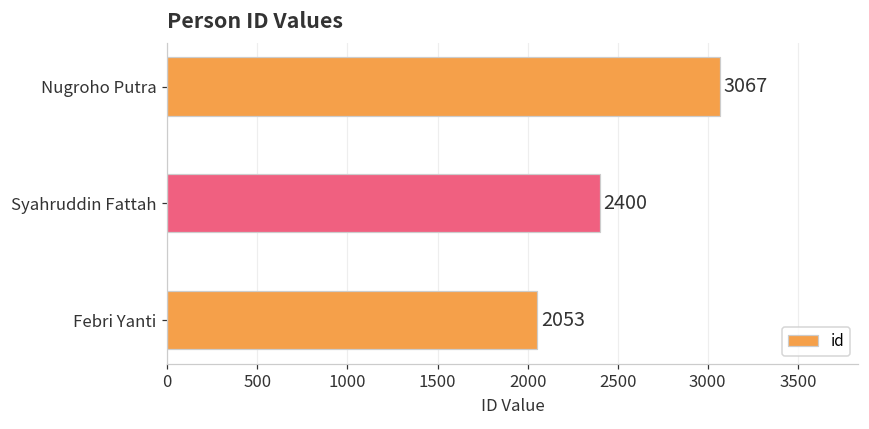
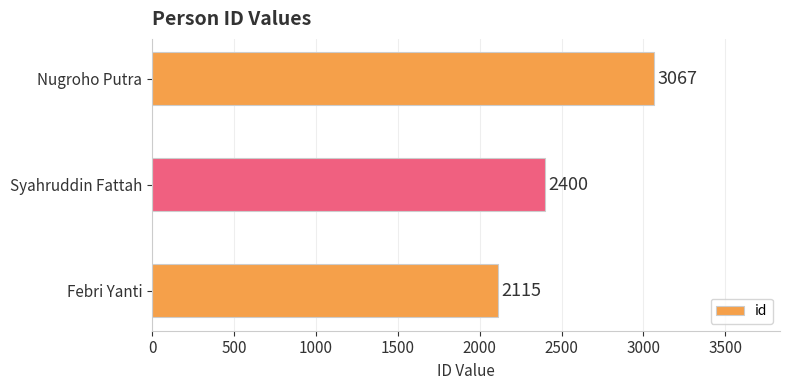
Febri Yanti: 2053 -> 2115
